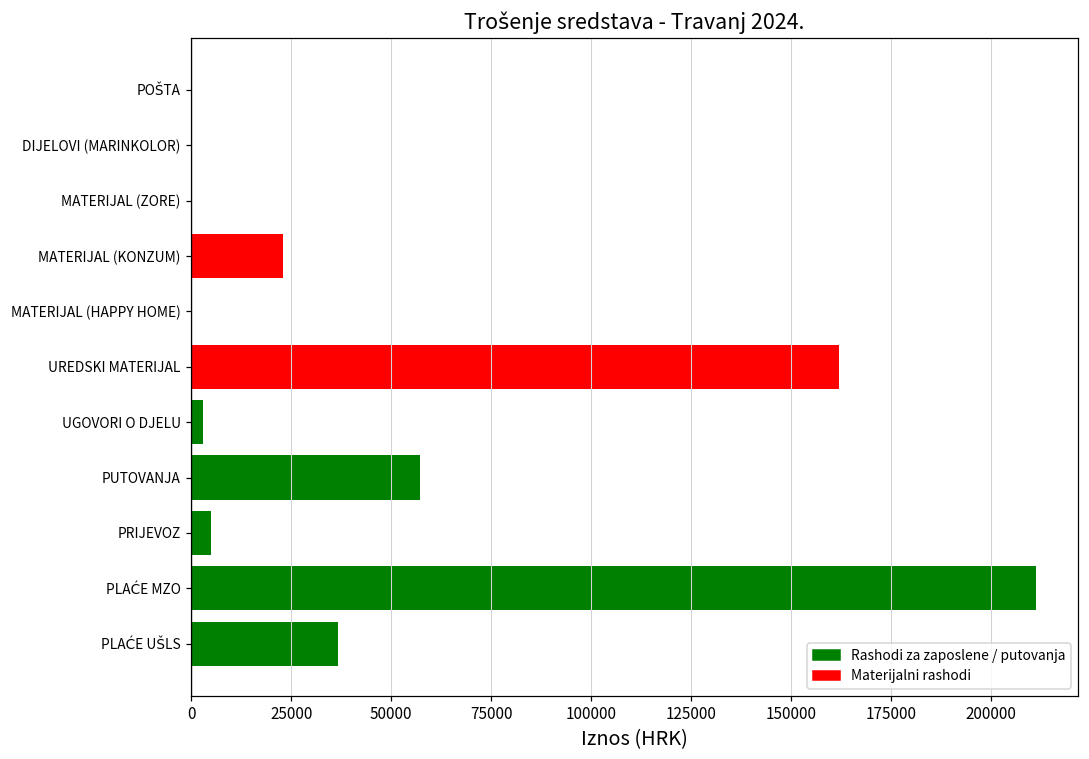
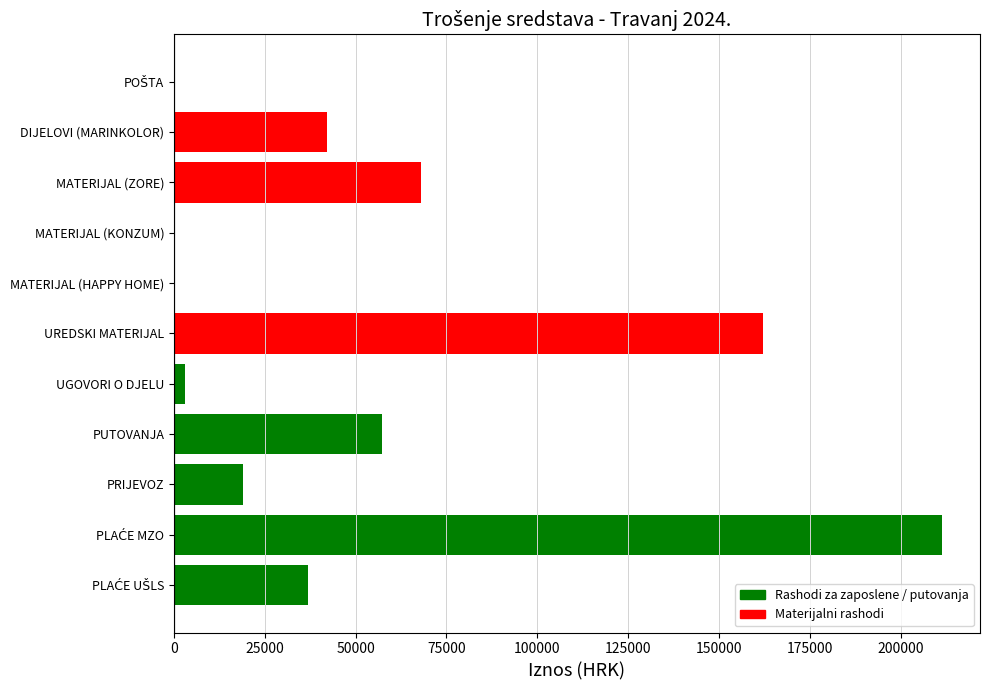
DIJELOVI (MARINKOLOR): 0 -> 42000
MATERIJAL (ZORE): 0 -> 68000
MATERIJAL (KONZUM): 23000 -> 0
PRIJEVOZ: 5000 -> 19000
